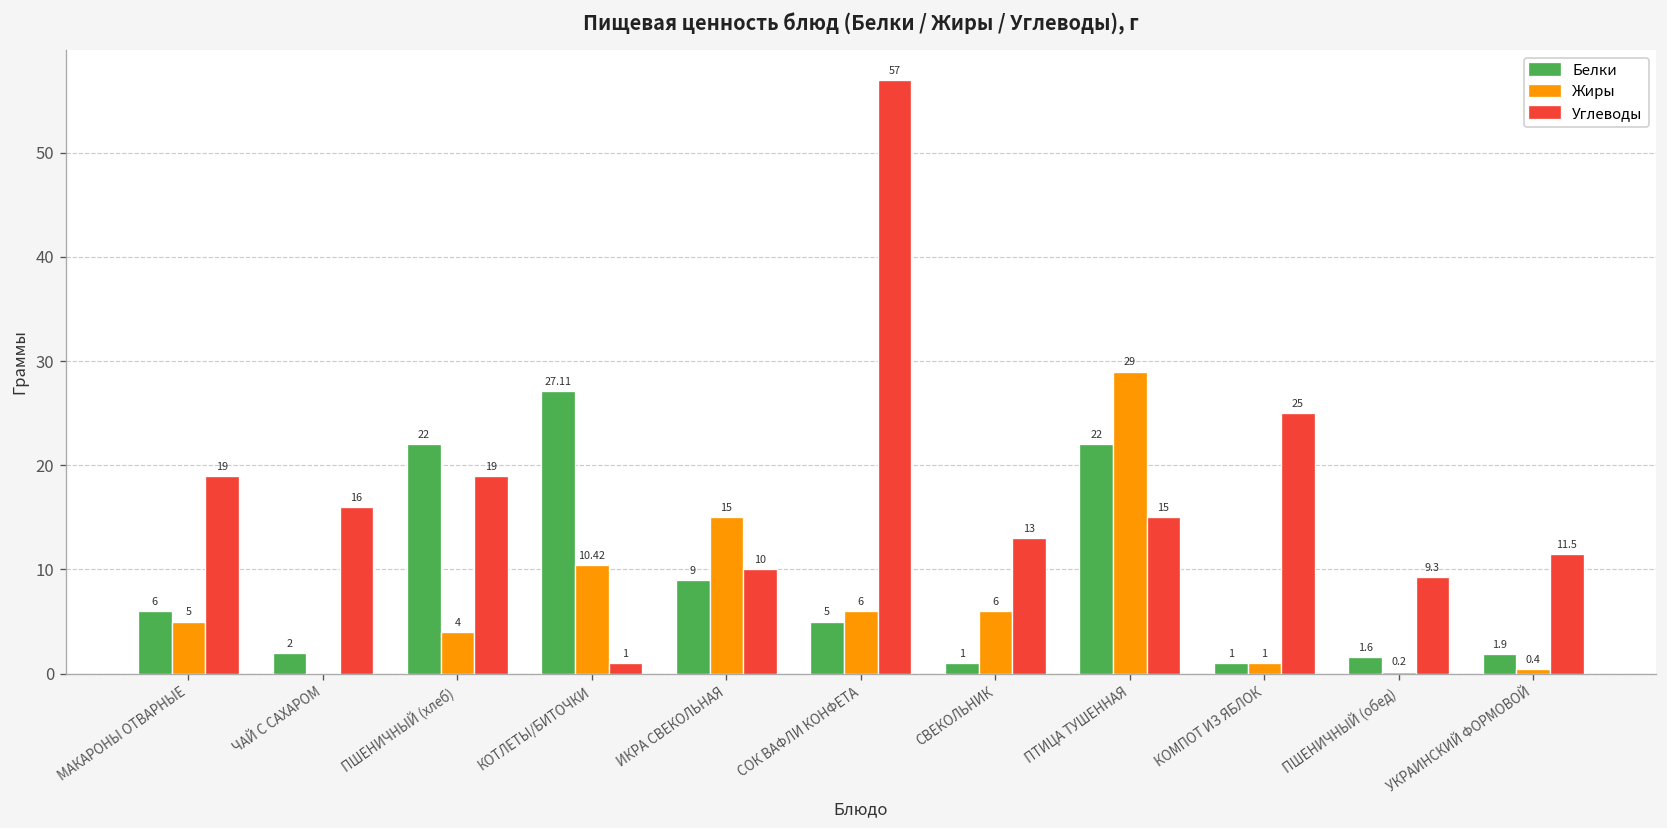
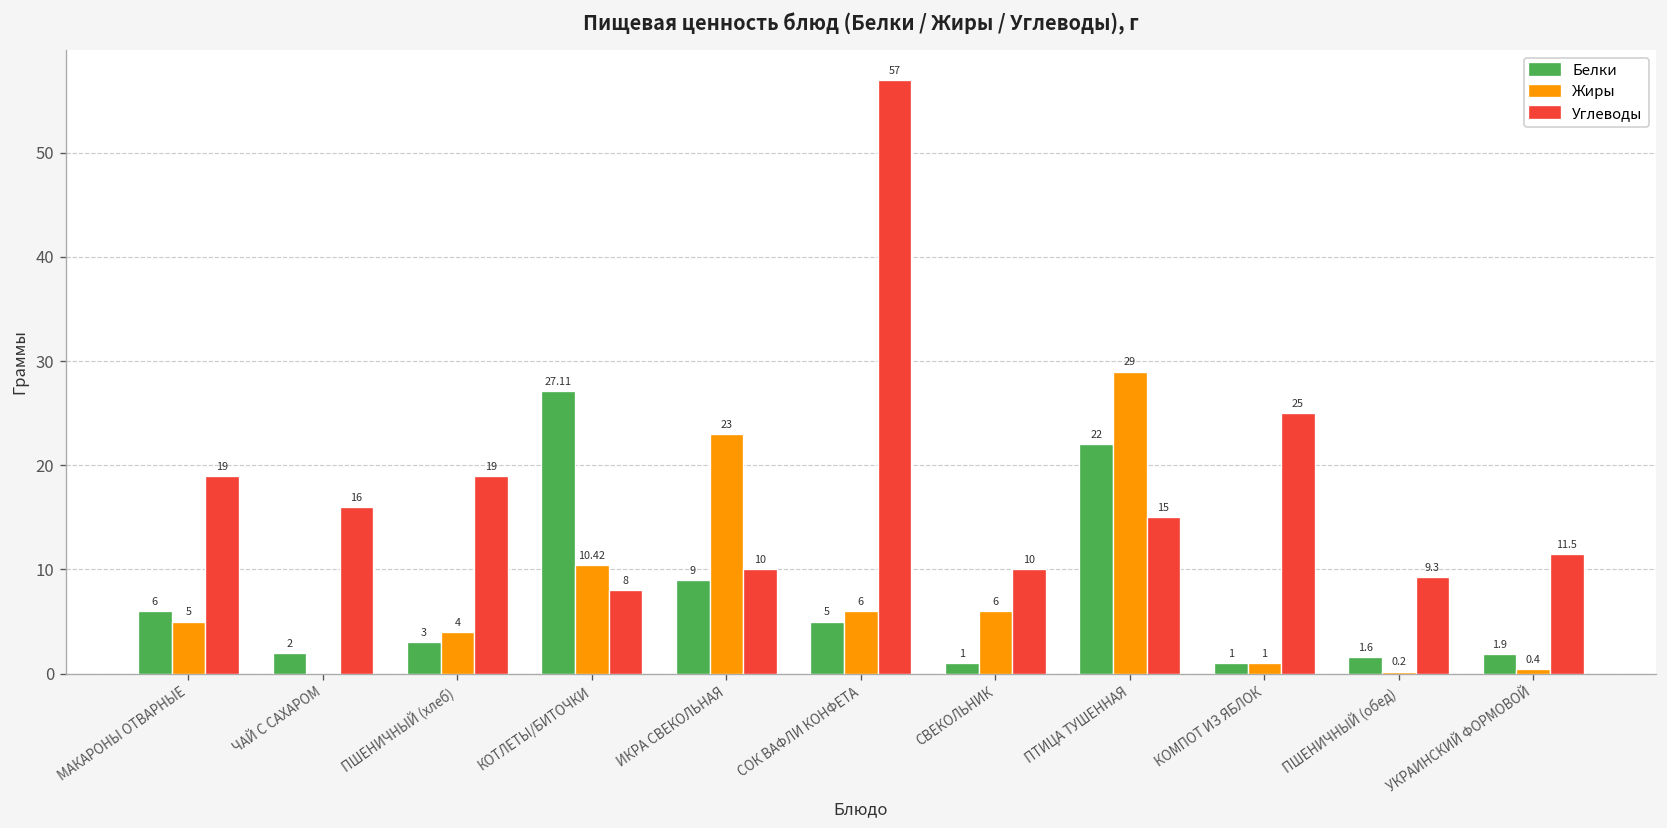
Белки, ПШЕНИЧНЫЙ (хлеб): 22 -> 3
Углеводы, КОТЛЕТЫ/БИТОЧКИ: 1 -> 8
Жиры, ИКРА СВЕКОЛЬНАЯ: 15 -> 23
Углеводы, СВЕКОЛЬНИК: 13 -> 10
